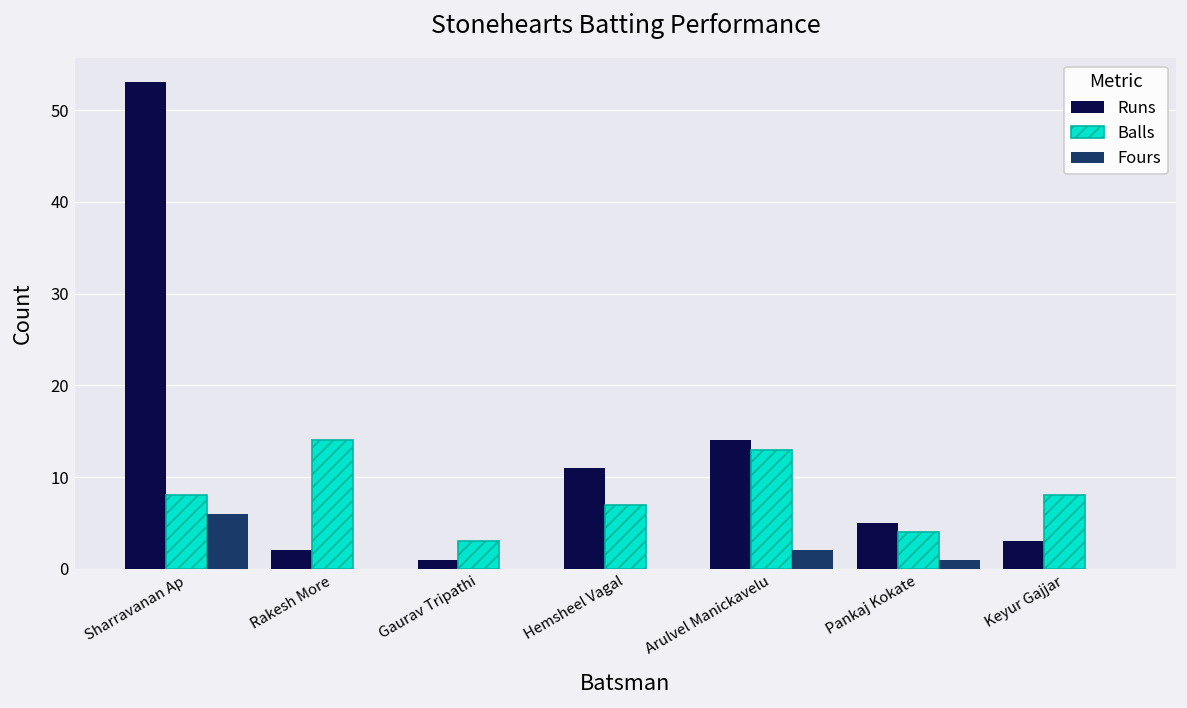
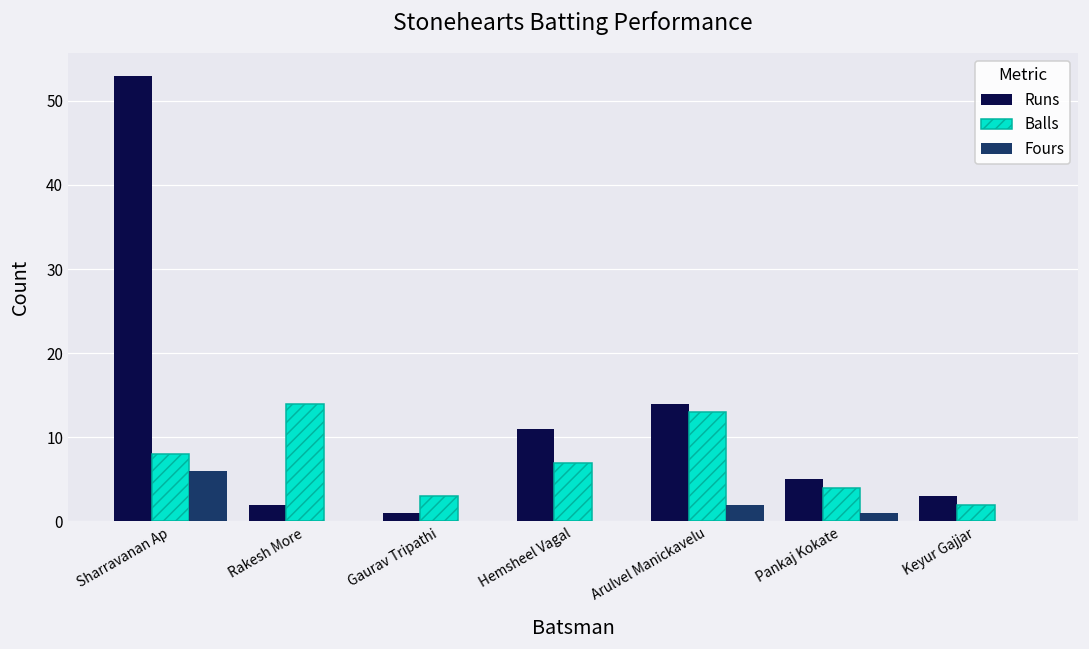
Balls, Keyur Gajjar: 8 -> 2
